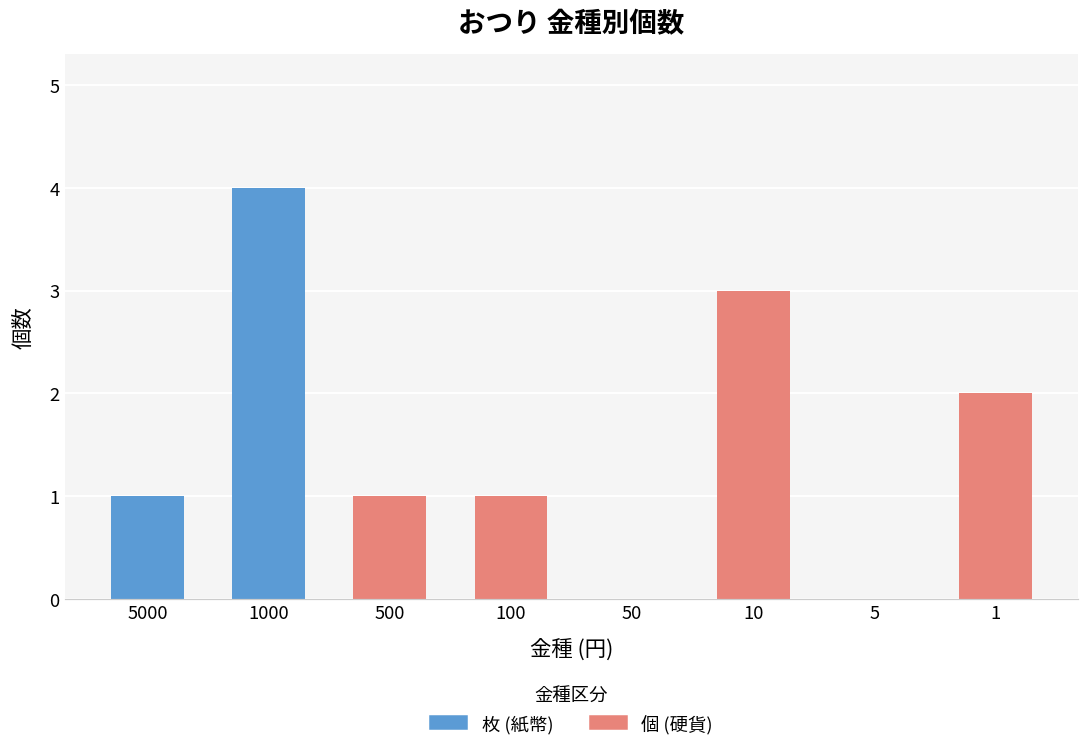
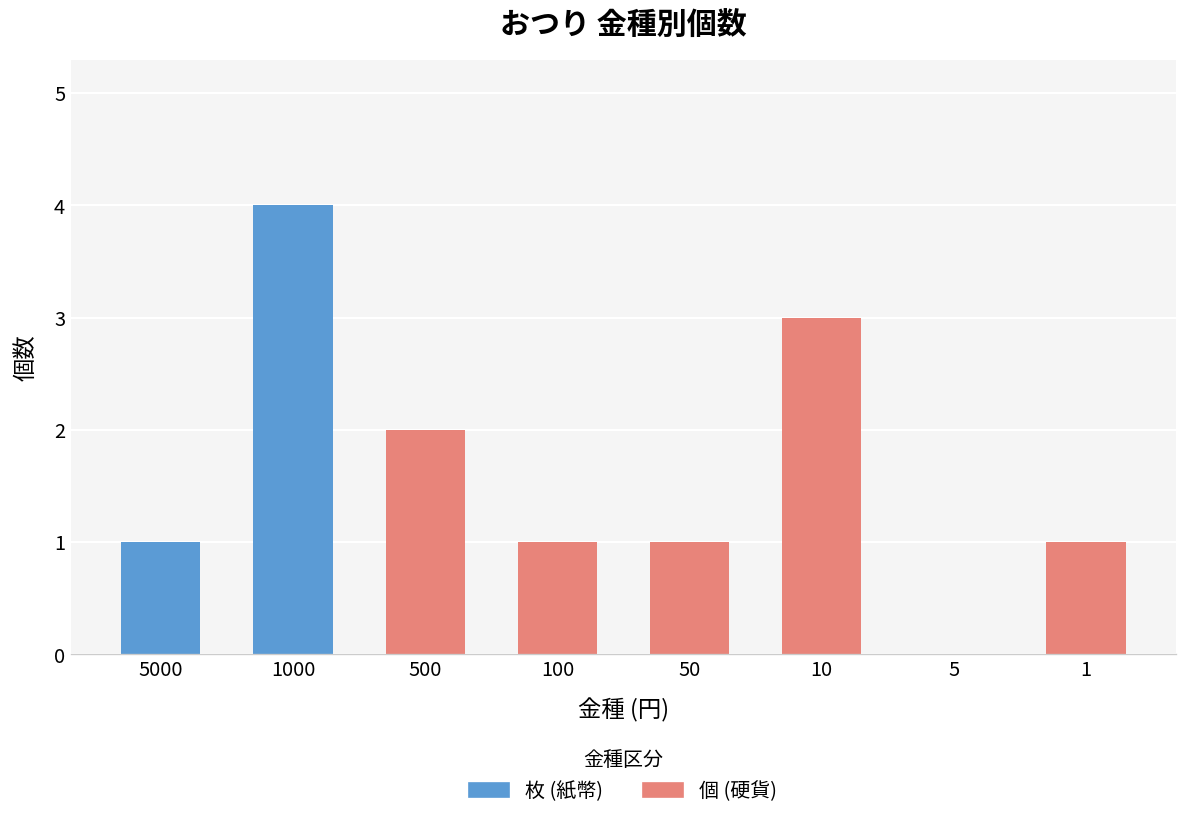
500: 1 -> 2
50: 0 -> 1
1: 2 -> 1
